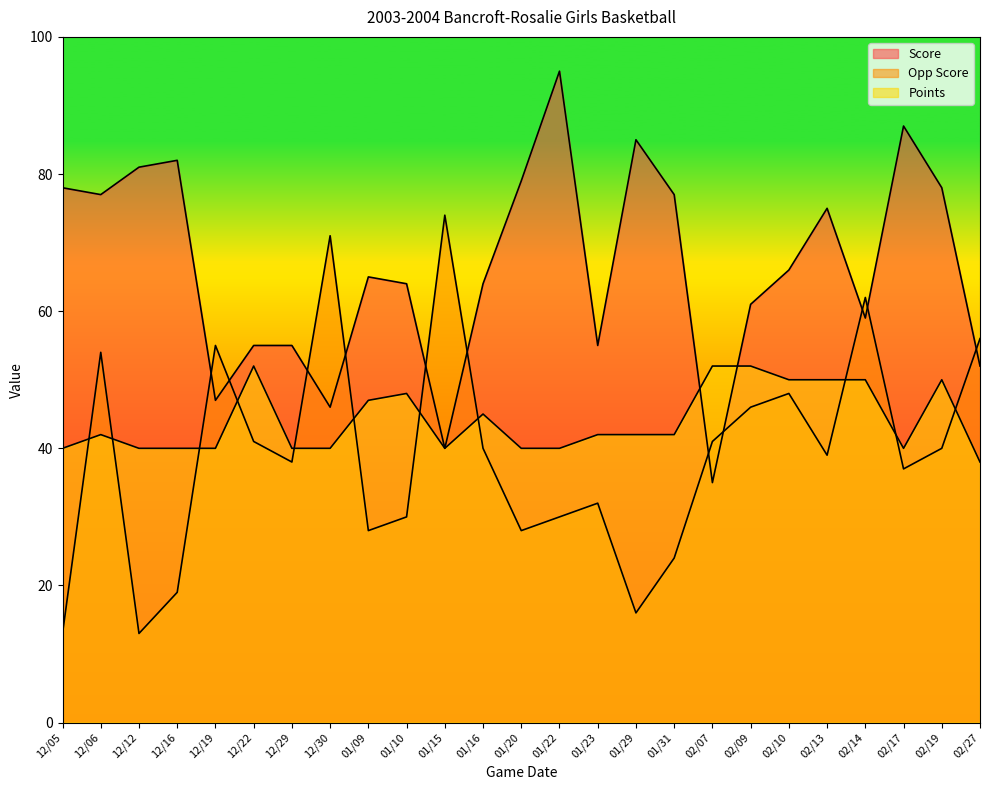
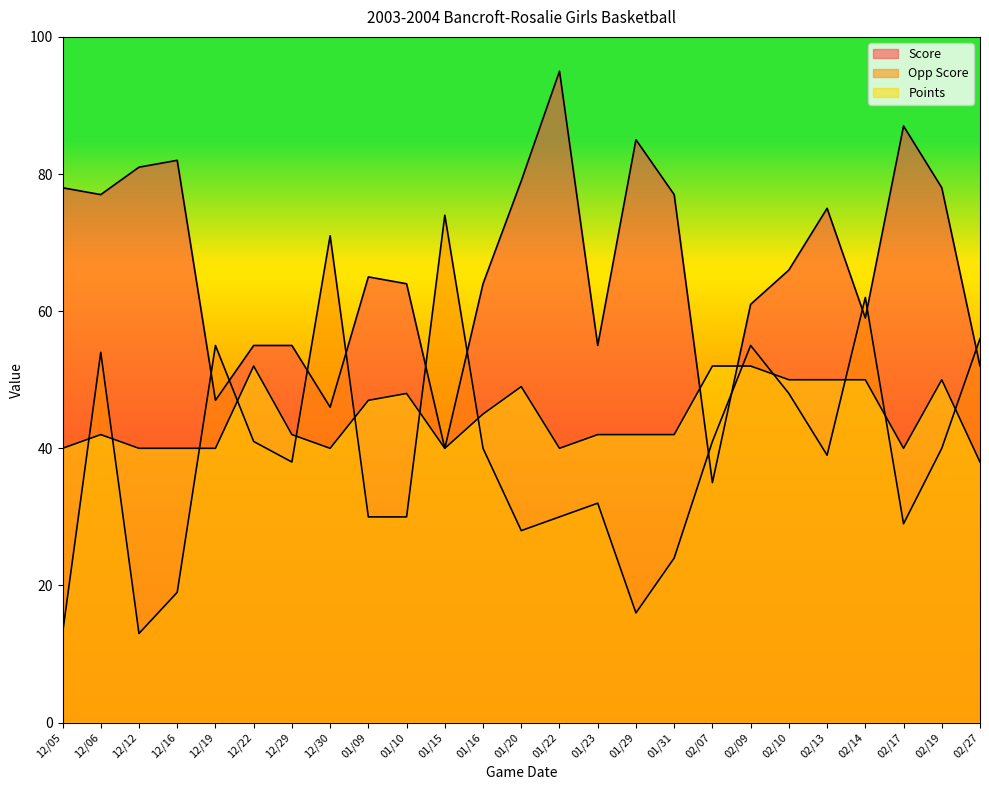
Points, 12/29: 40 -> 42
Opp Score, 01/09: 28 -> 30
Points, 01/20: 40 -> 49
Opp Score, 02/09: 46 -> 55
Opp Score, 02/17: 37 -> 29
